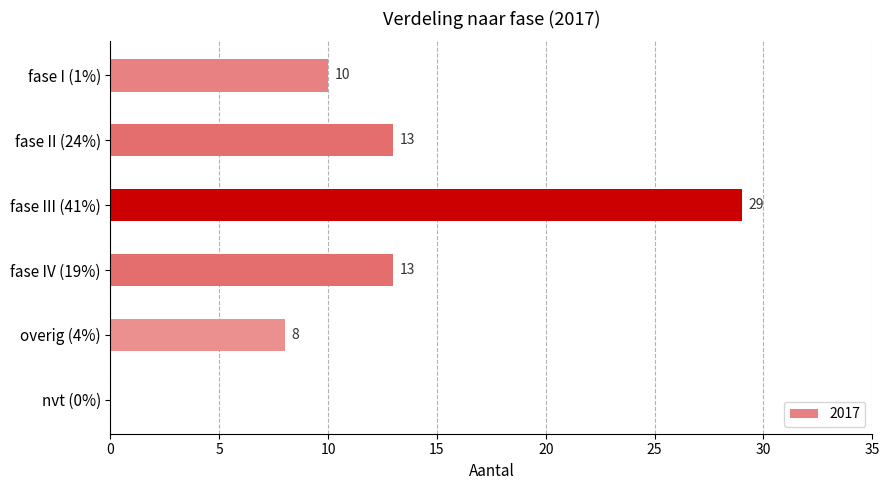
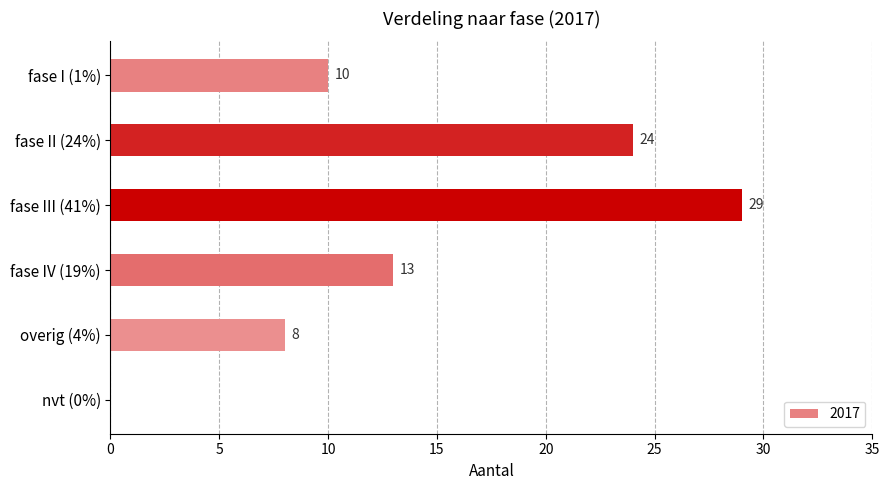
fase II (24%): 13 -> 24
